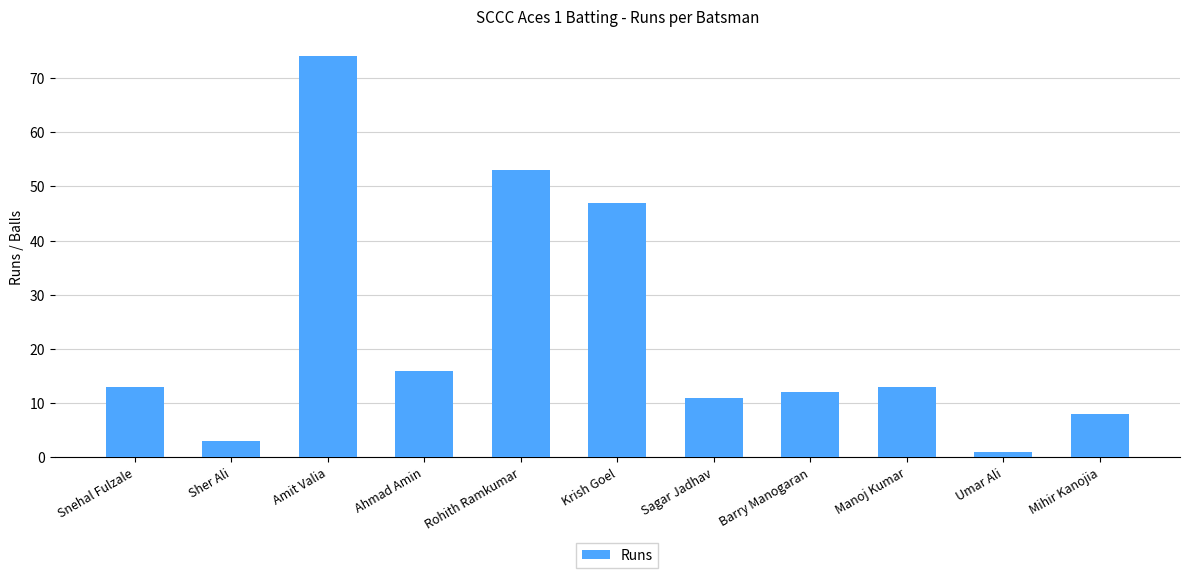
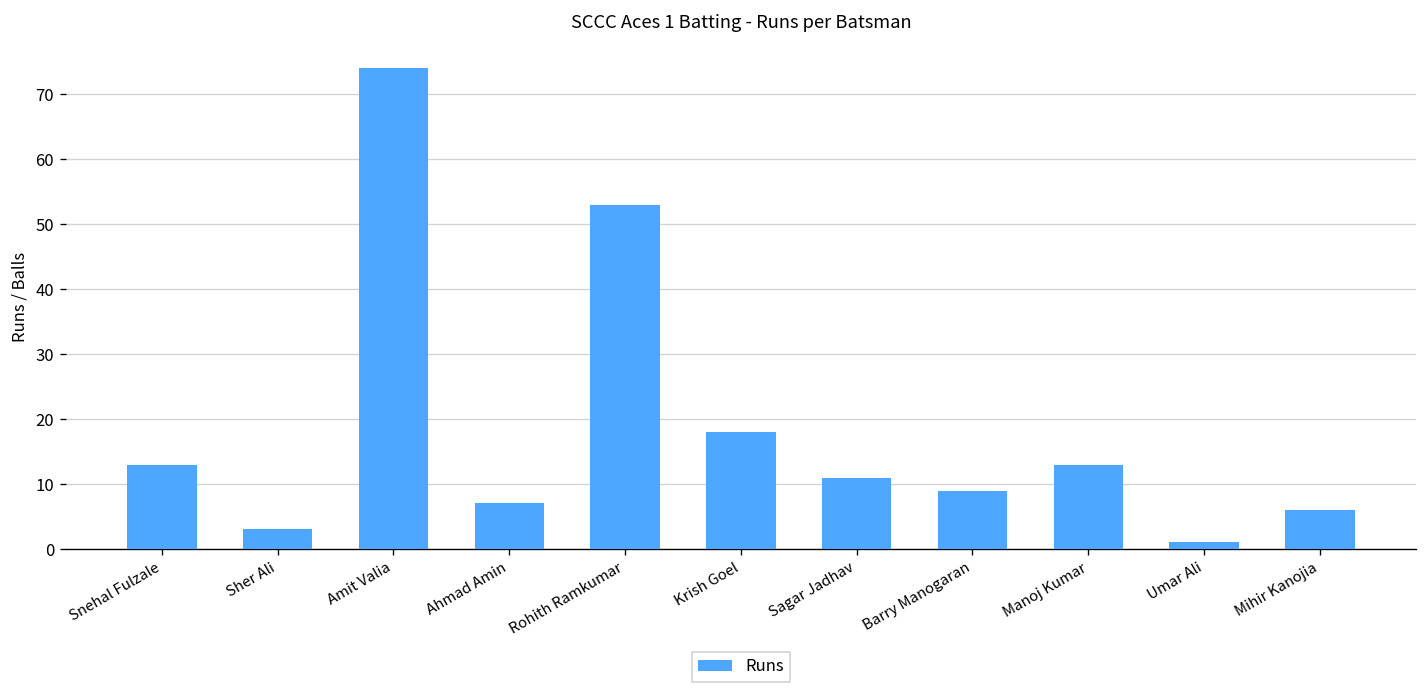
Ahmad Amin: 16 -> 7
Krish Goel: 47 -> 18
Barry Manogaran: 12 -> 9
Mihir Kanojia: 8 -> 6
